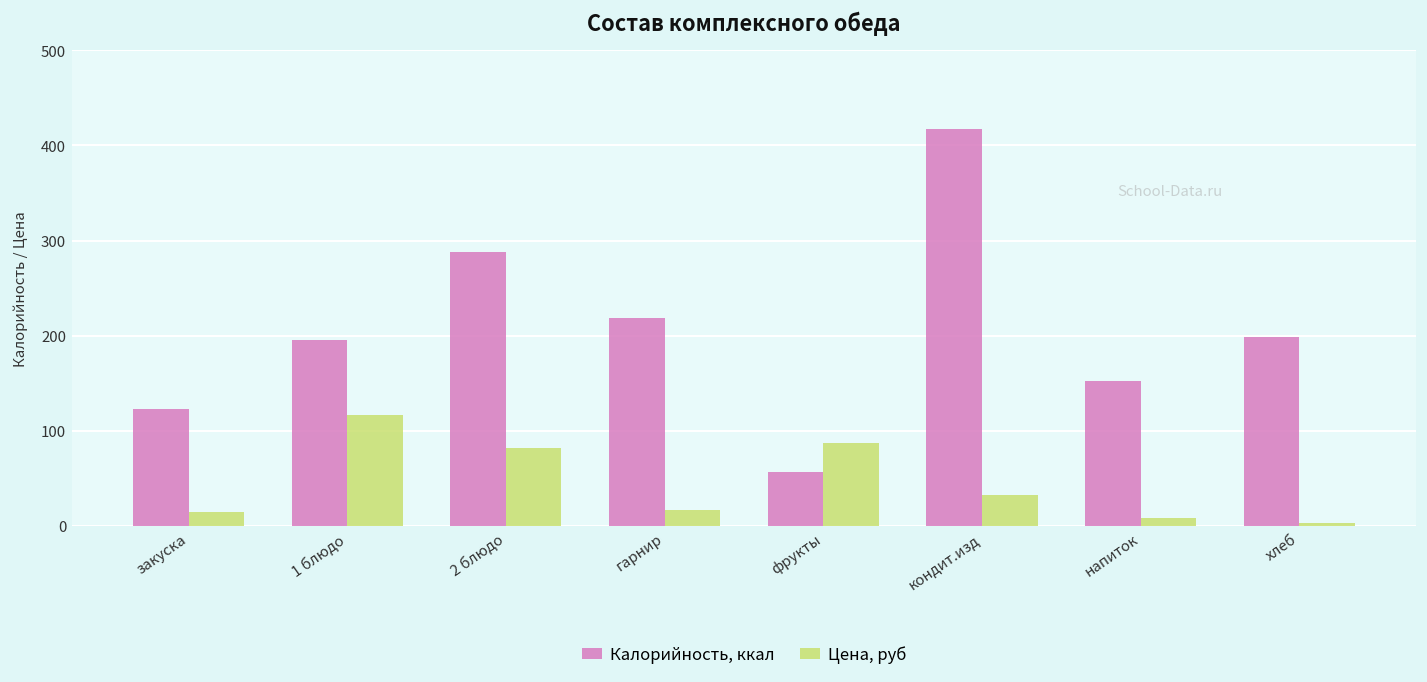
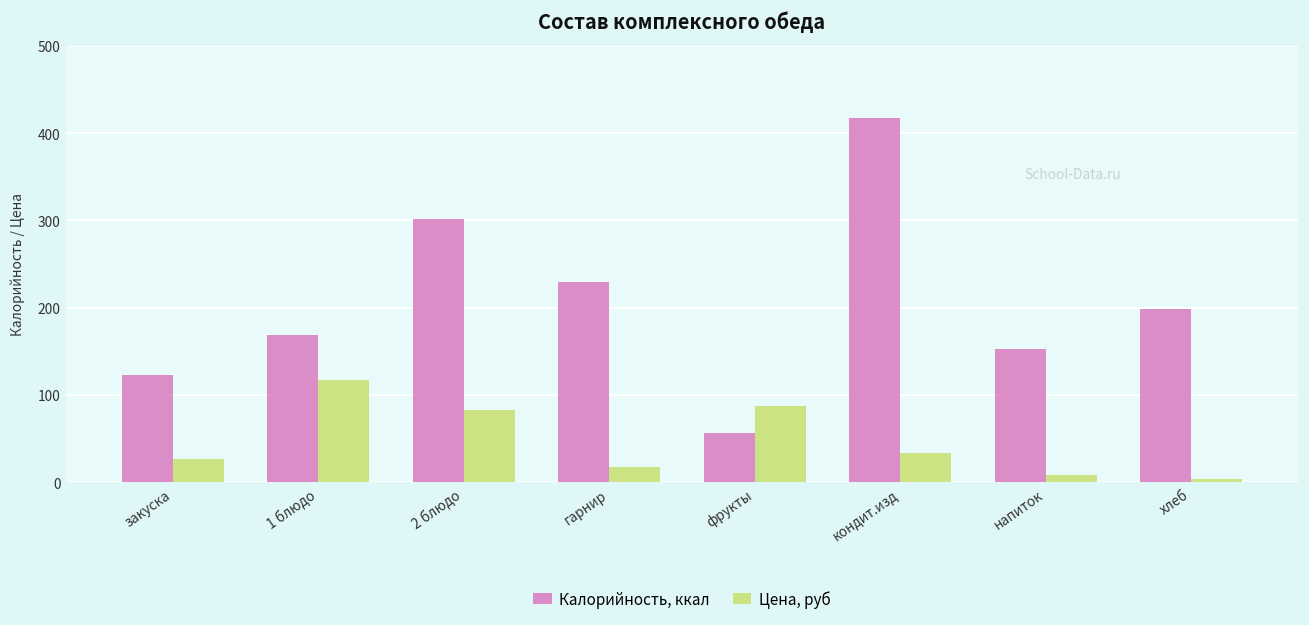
Цена, руб, закуска: 20 -> 30
Калорийность, ккал, 1 блюдо: 200 -> 170
Калорийность, ккал, 2 блюдо: 290 -> 300
Калорийность, ккал, гарнир: 220 -> 230
